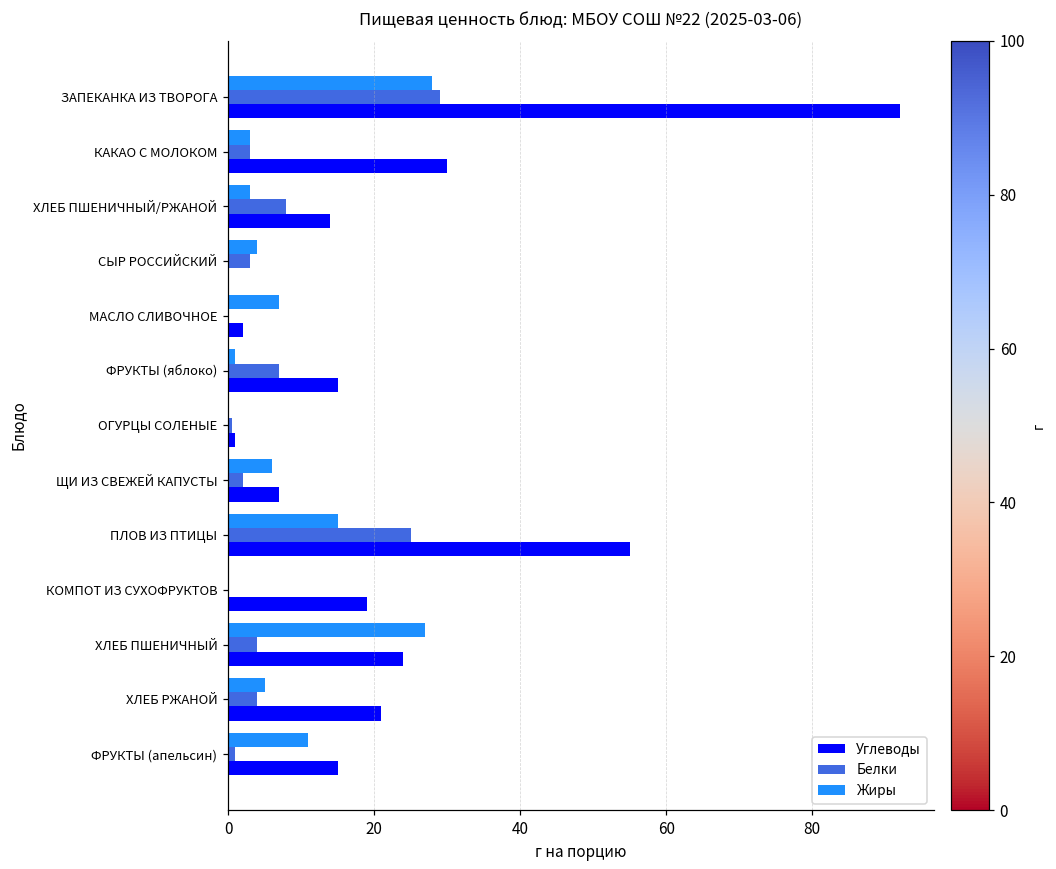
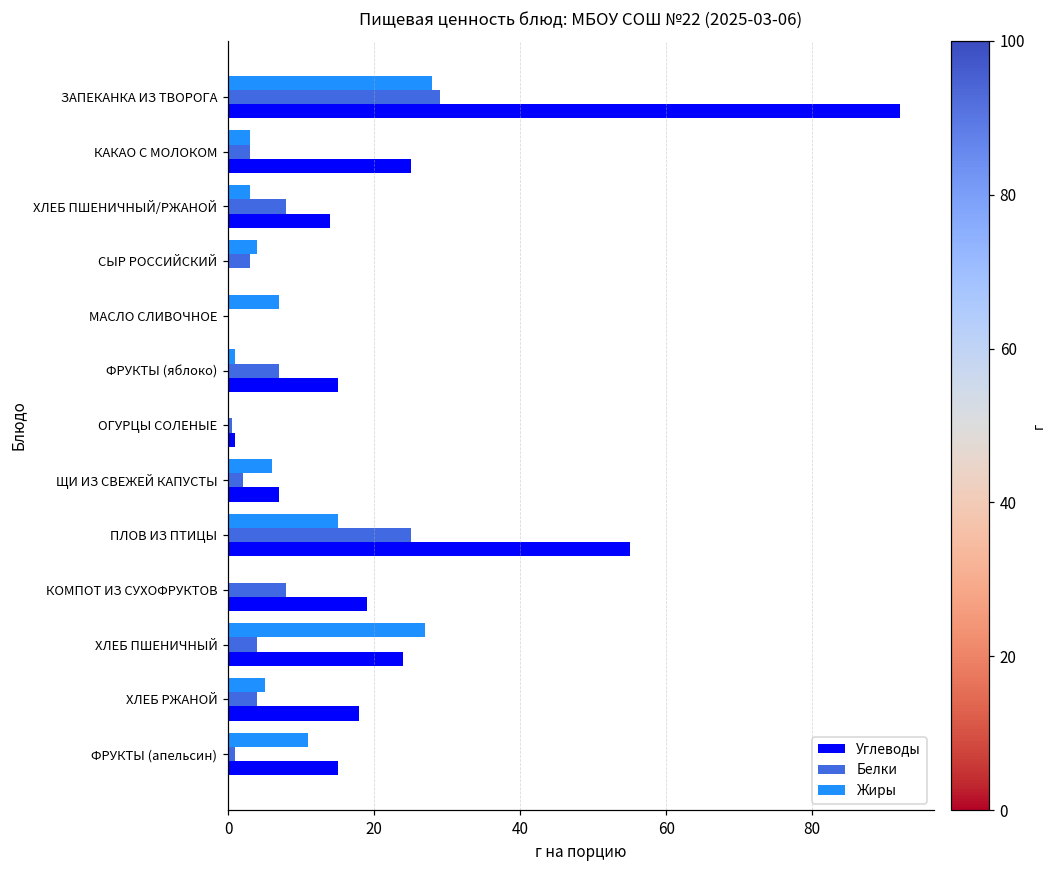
Углеводы, КАКАО С МОЛОКОМ: 30 -> 25
Углеводы, МАСЛО СЛИВОЧНОЕ: 2 -> 0
Белки, КОМПОТ ИЗ СУХОФРУКТОВ: 0 -> 8
Углеводы, ХЛЕБ РЖАНОЙ: 21 -> 18
